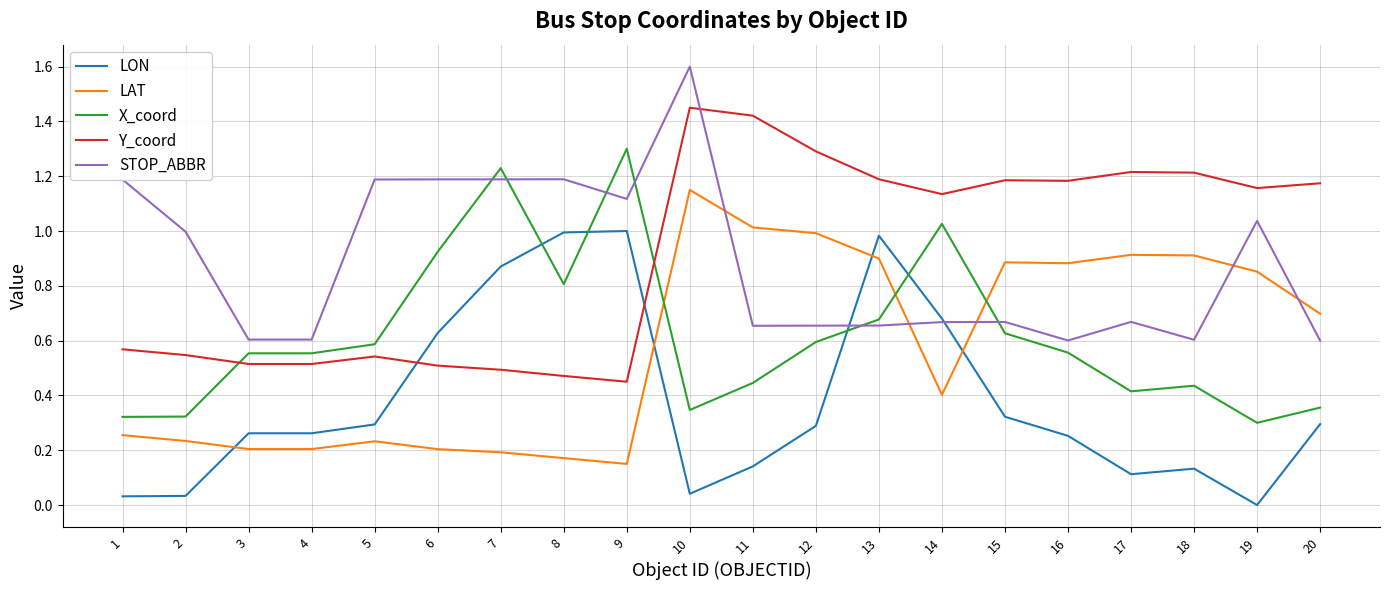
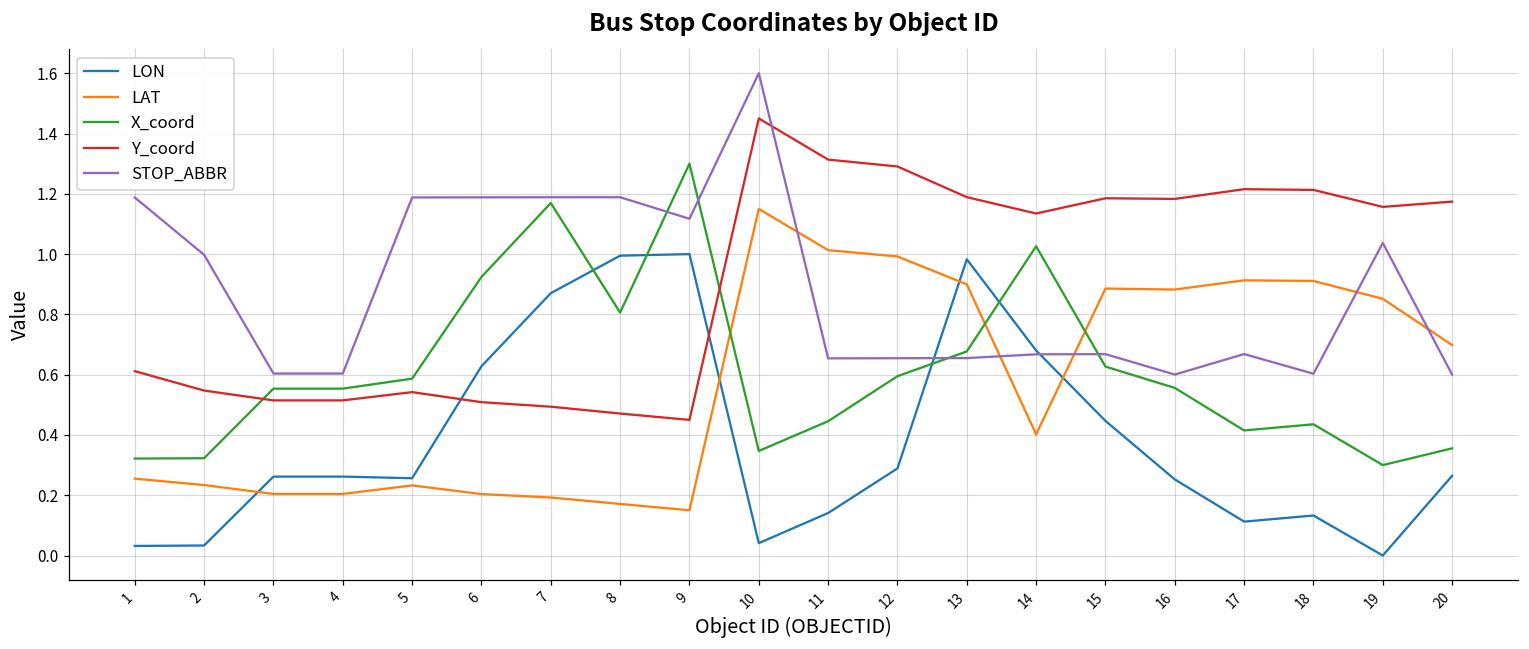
Y_coord, 1: 0.57 -> 0.61
LON, 5: 0.29 -> 0.26
X_coord, 7: 1.23 -> 1.17
Y_coord, 11: 1.42 -> 1.31
LON, 15: 0.32 -> 0.45
LON, 20: 0.30 -> 0.26
